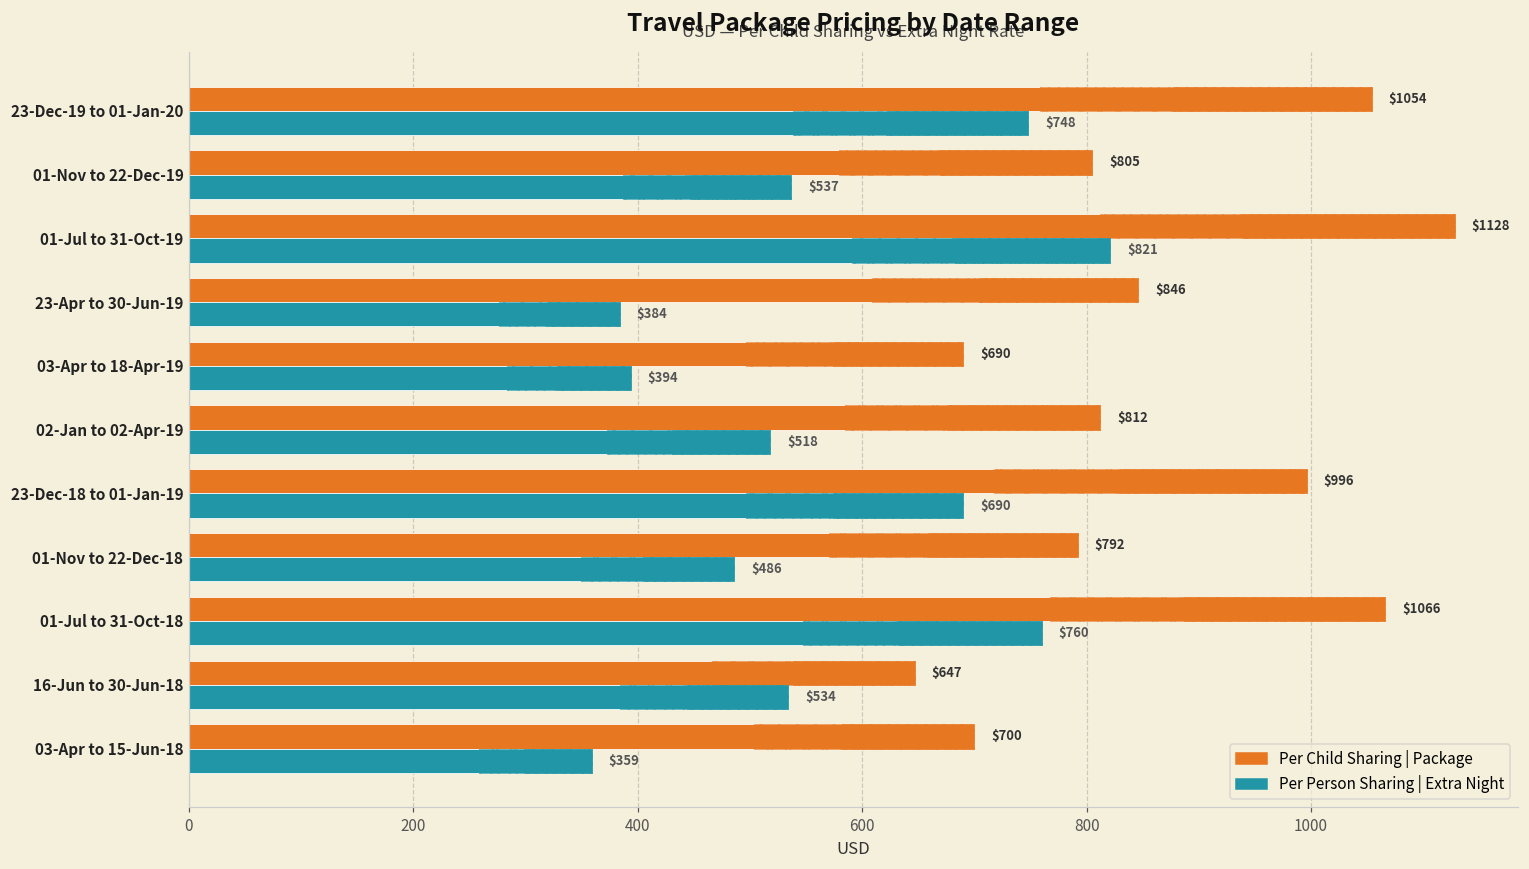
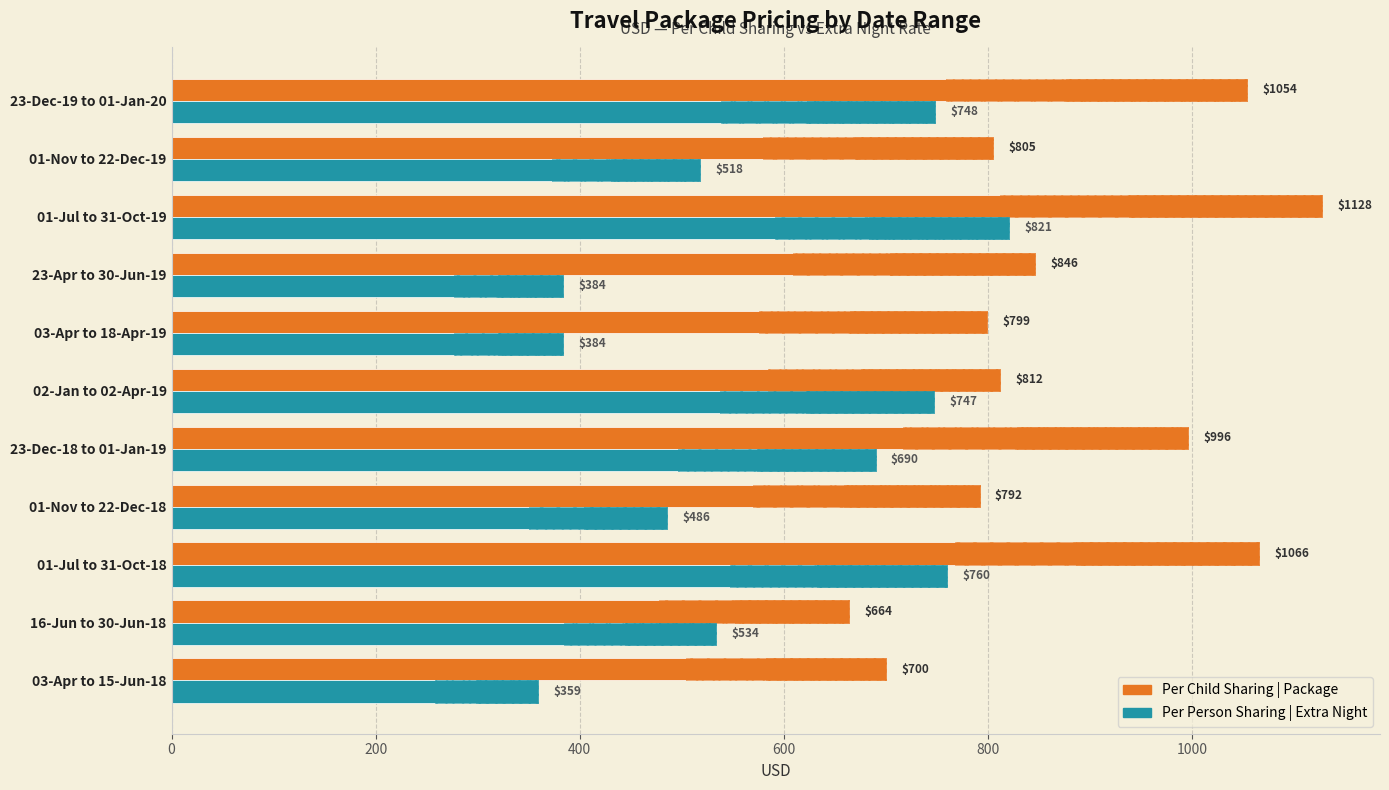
Per Person Sharing | Extra Night, 01-Nov to 22-Dec-19: $537 -> $518
Per Child Sharing | Package, 03-Apr to 18-Apr-19: $690 -> $799
Per Person Sharing | Extra Night, 03-Apr to 18-Apr-19: $394 -> $384
Per Person Sharing | Extra Night, 02-Jan to 02-Apr-19: $518 -> $747
Per Child Sharing | Package, 16-Jun to 30-Jun-18: $647 -> $664
